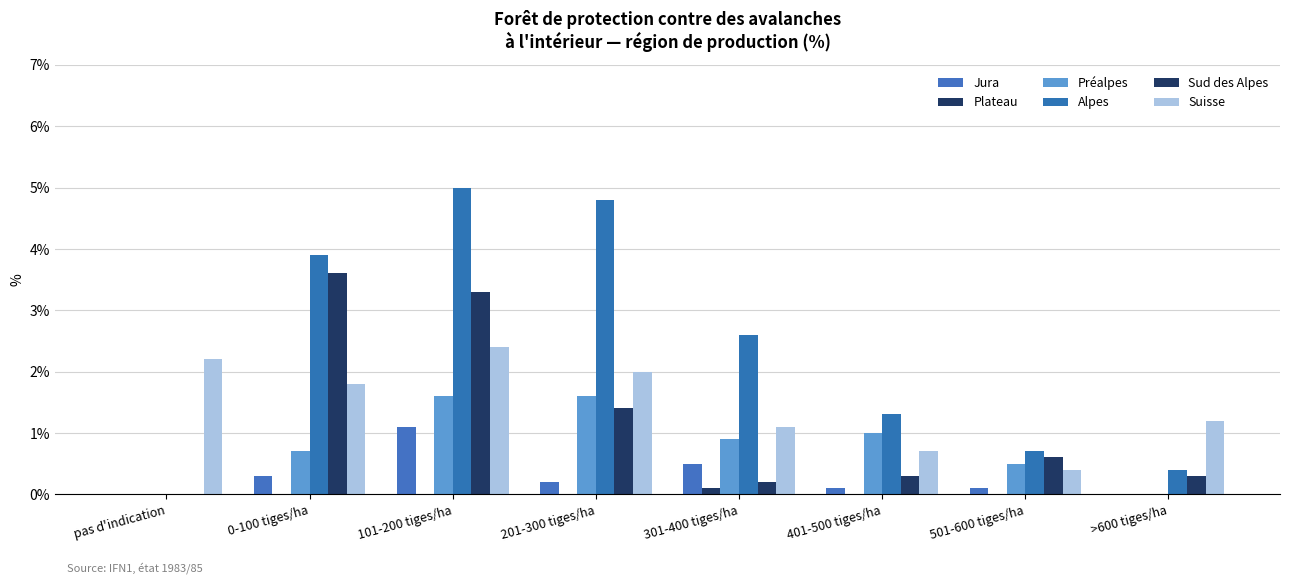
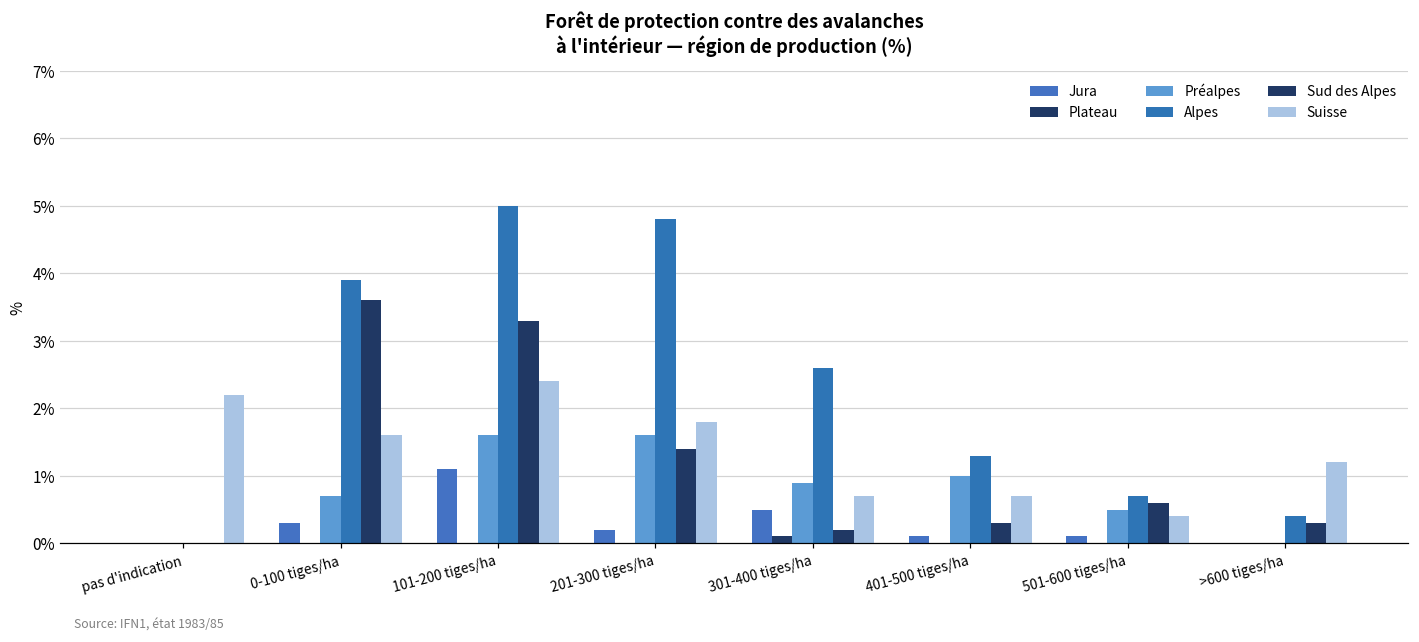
Suisse, 0-100 tiges/ha: 1.8% -> 1.6%
Suisse, 201-300 tiges/ha: 2.0% -> 1.8%
Suisse, 301-400 tiges/ha: 1.1% -> 0.7%
